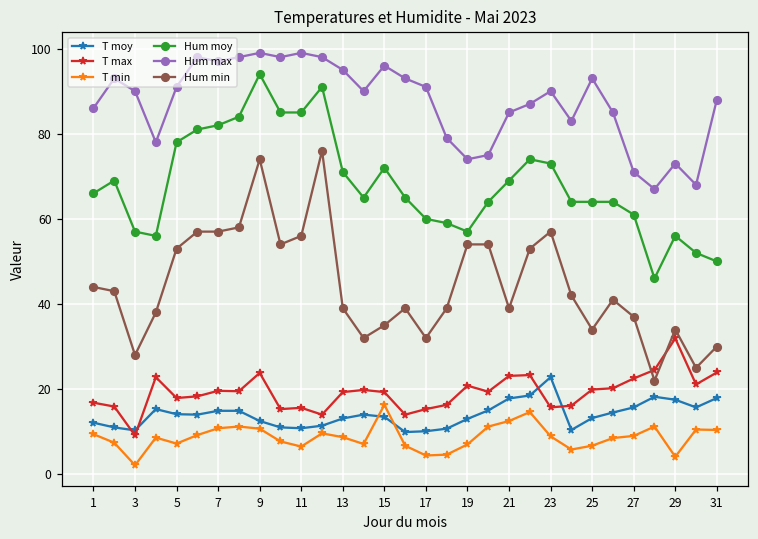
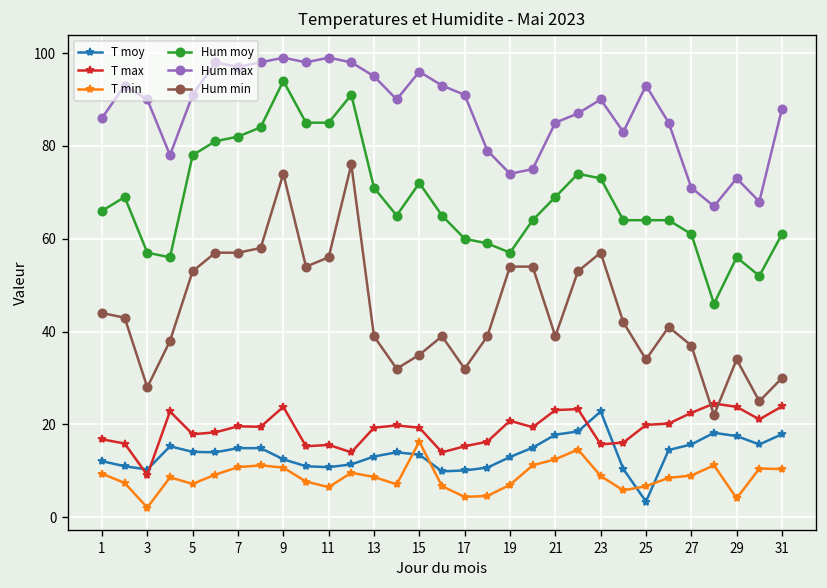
T moy, 25: 13 -> 3
T max, 29: 32 -> 24
Hum moy, 31: 50 -> 61
